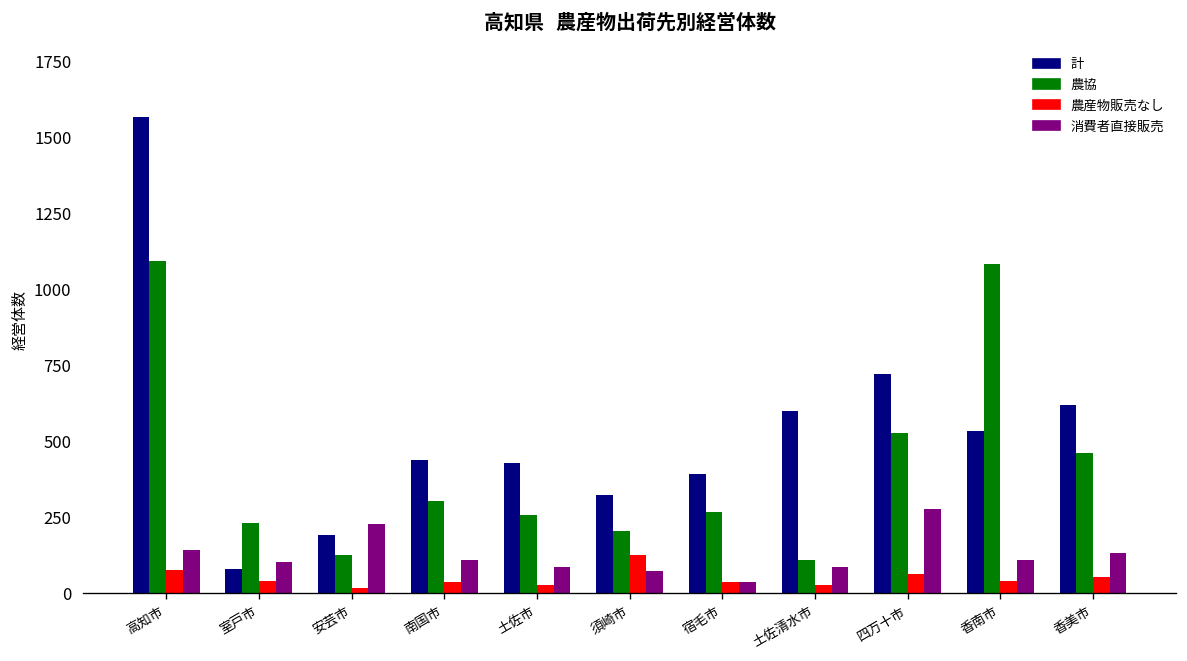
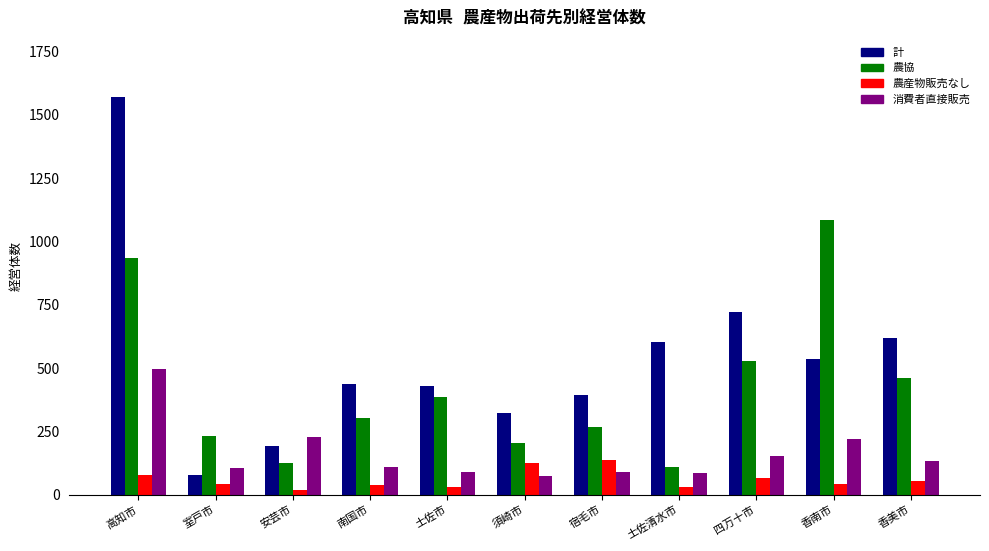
農協, 高知市: 1090 -> 930
消費者直接販売, 高知市: 140 -> 500
農協, 土佐市: 260 -> 390
農産物販売なし, 宿毛市: 40 -> 140
消費者直接販売, 宿毛市: 40 -> 90
消費者直接販売, 四万十市: 280 -> 150
消費者直接販売, 香南市: 110 -> 220
